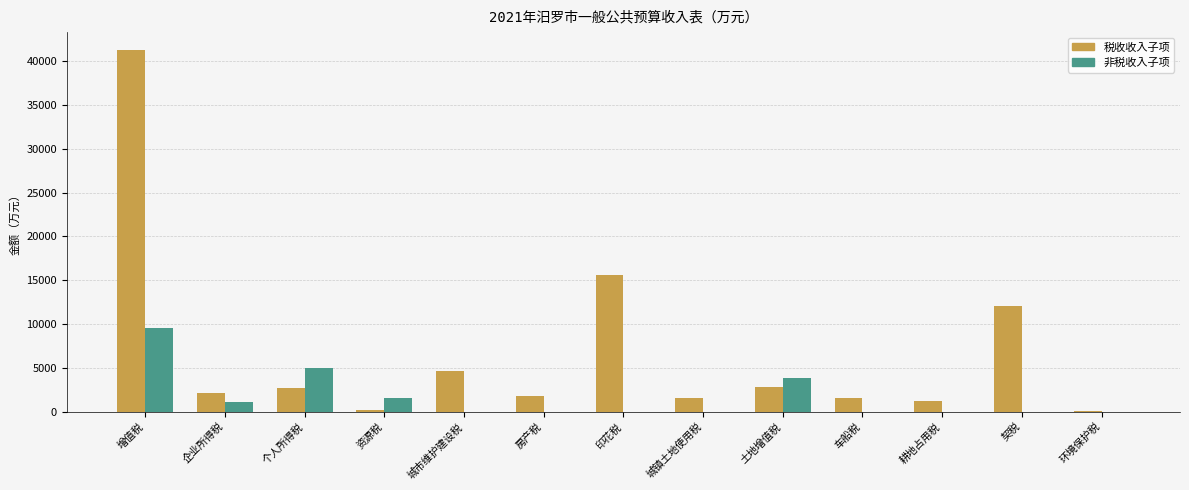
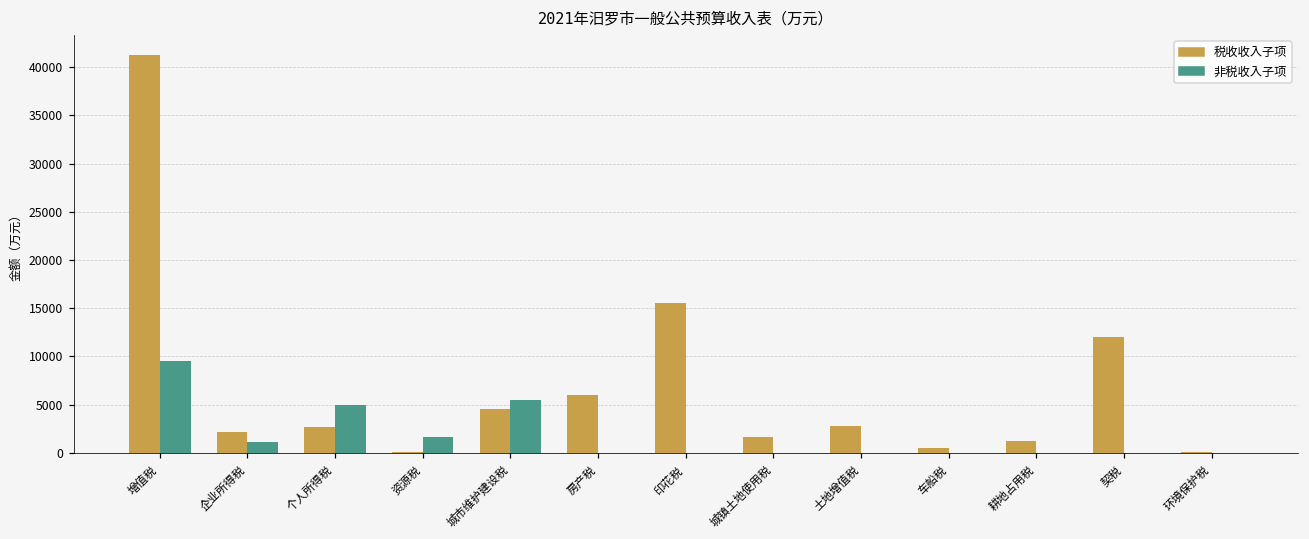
非税收入子项, 城市维护建设税: 0 -> 5000
税收收入子项, 房产税: 2000 -> 6000
非税收入子项, 土地增值税: 4000 -> 0
税收收入子项, 车船税: 2000 -> 1000
